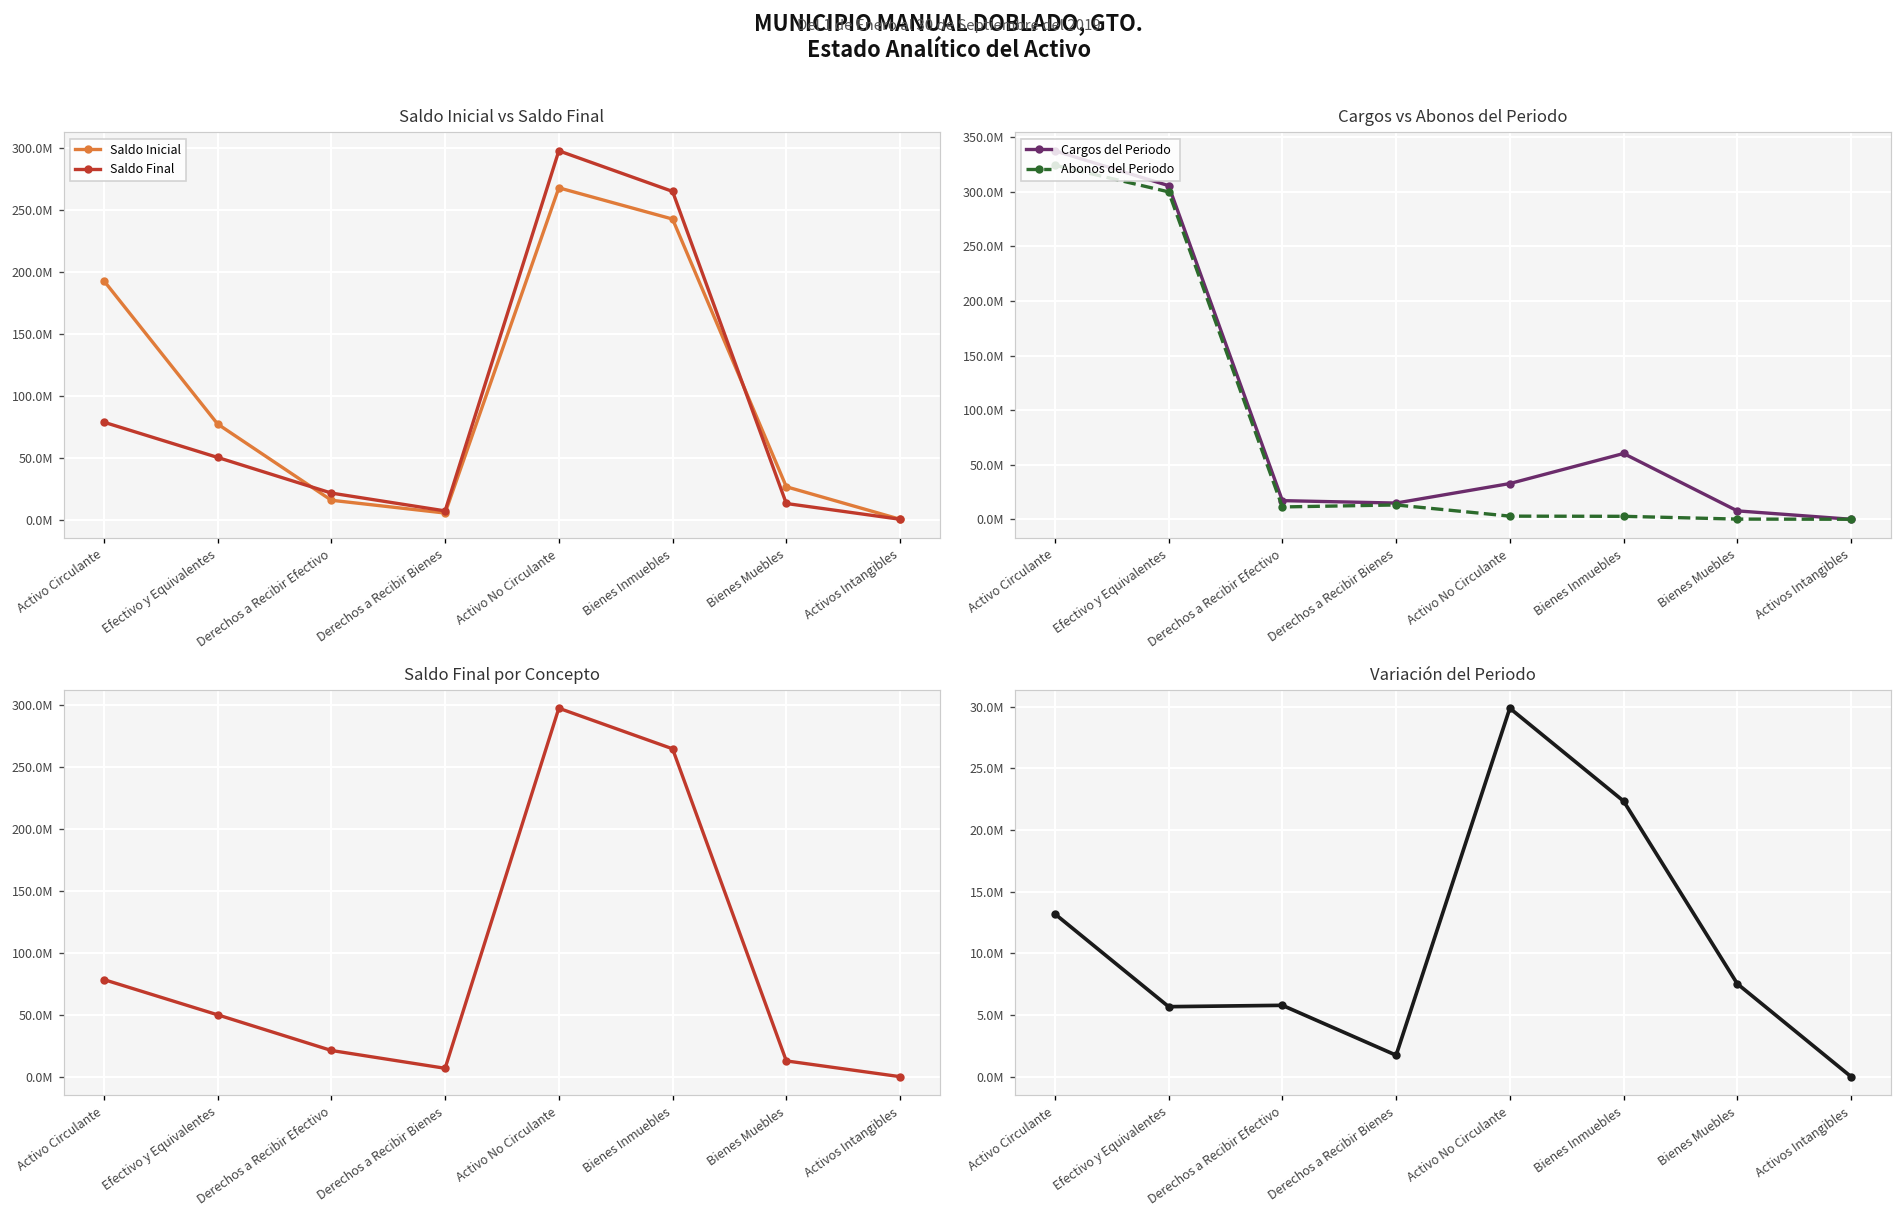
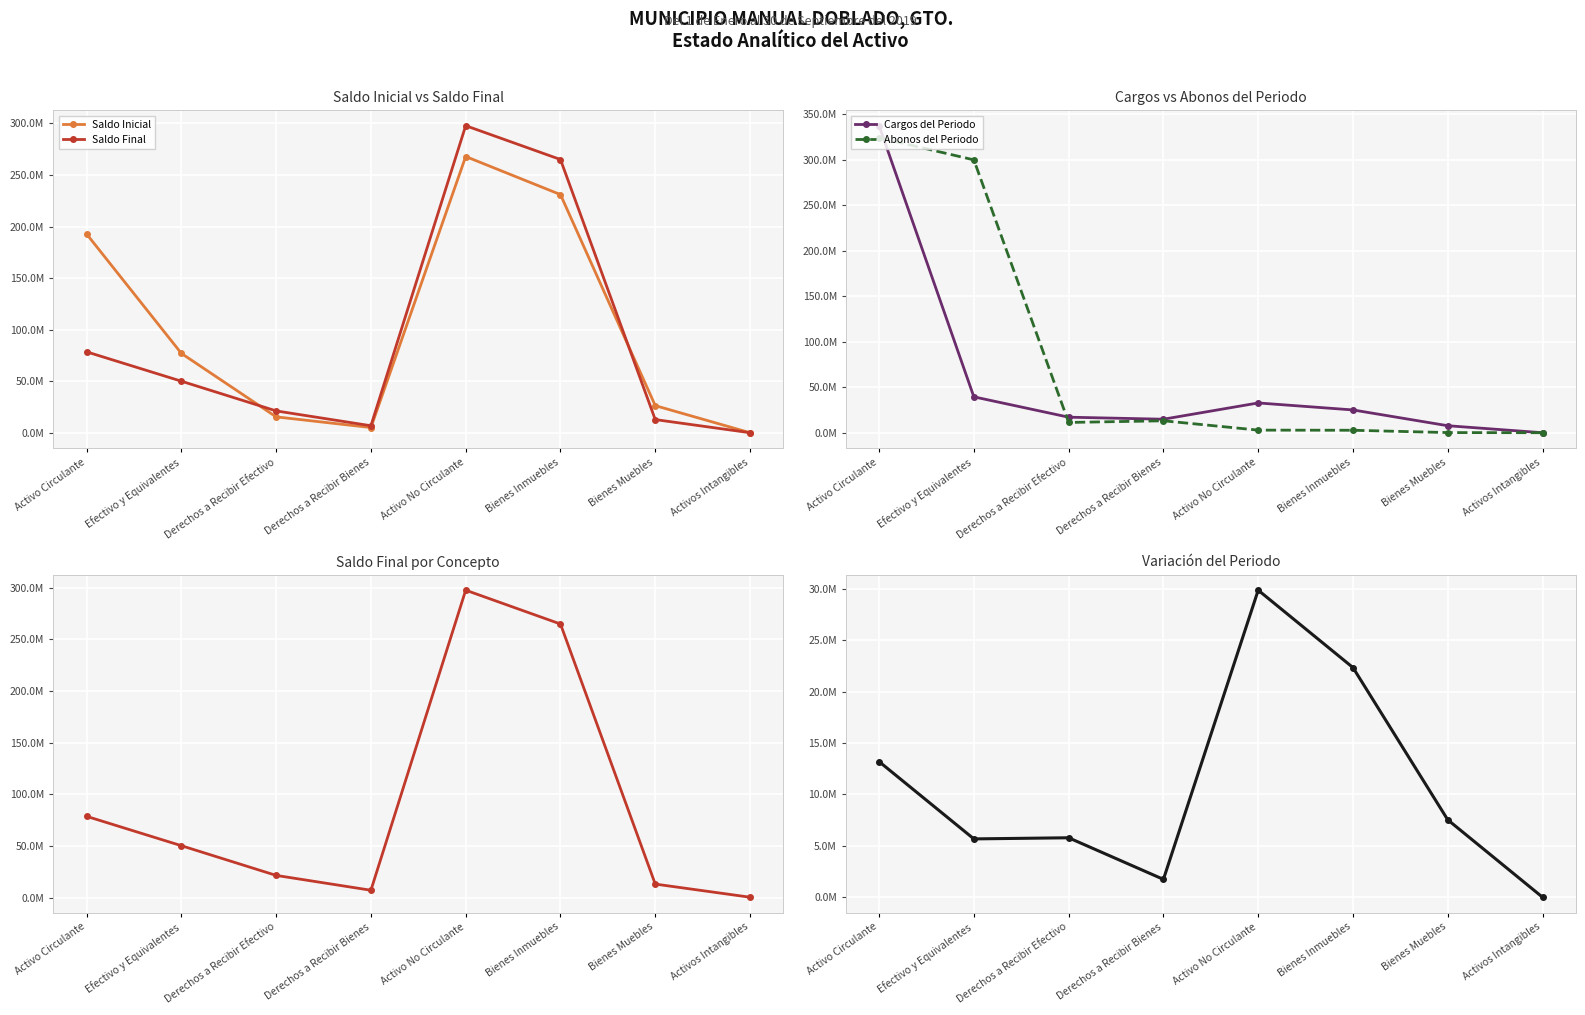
Saldo Inicial vs Saldo Final, Saldo Inicial, Bienes Inmuebles: 243000000 -> 231000000
Cargos vs Abonos del Periodo, Cargos del Periodo, Efectivo y Equivalentes: 310000000 -> 40000000
Cargos vs Abonos del Periodo, Cargos del Periodo, Bienes Inmuebles: 60000000 -> 30000000
